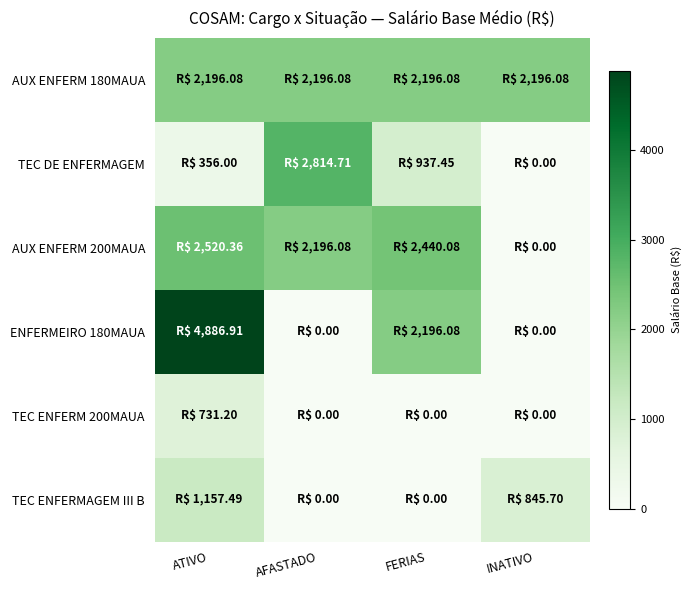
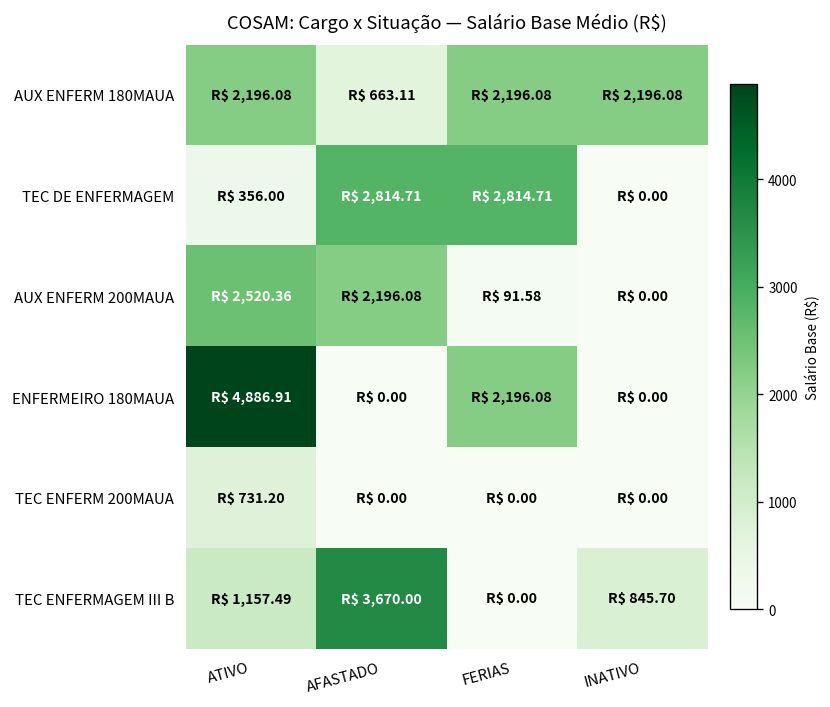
AUX ENFERM 180MAUA, AFASTADO: 2,196.08 -> 663.11
TEC DE ENFERMAGEM, FERIAS: 937.45 -> 2,814.71
AUX ENFERM 200MAUA, FERIAS: 2,440.08 -> 91.58
TEC ENFERMAGEM III B, AFASTADO: 0.00 -> 3,670.00
